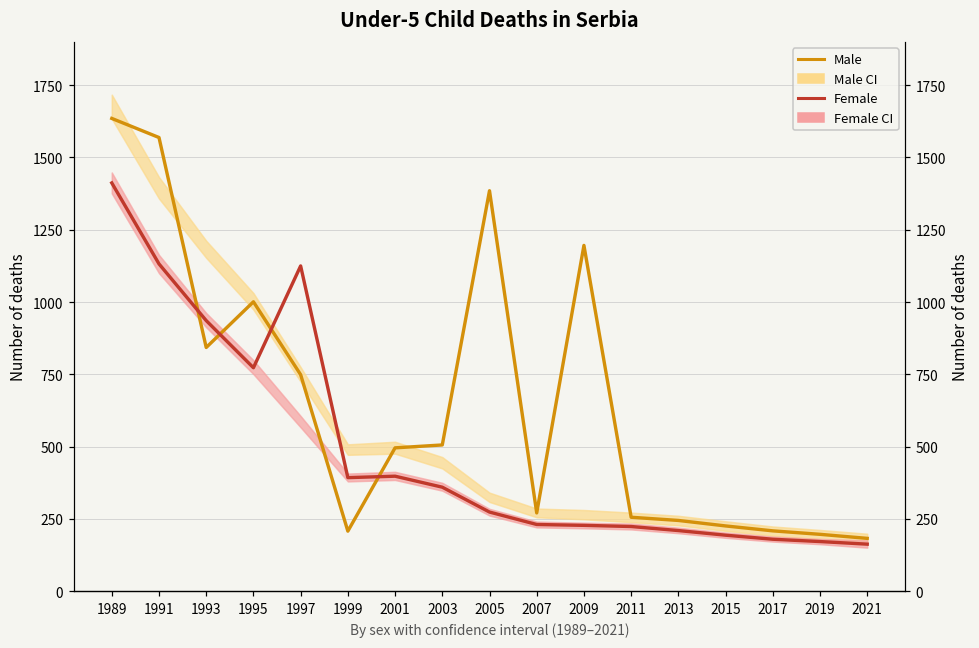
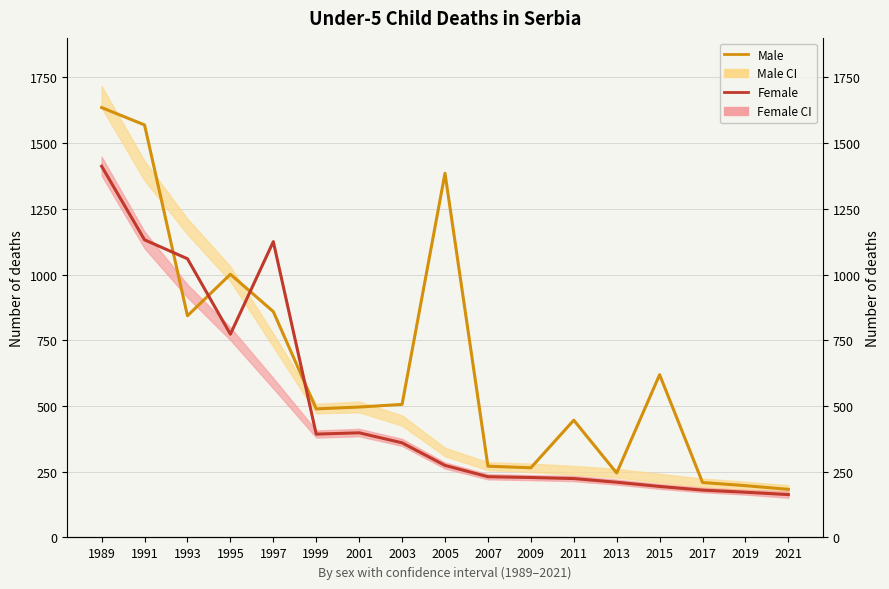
Female, 1993: 940 -> 1060
Male, 1997: 750 -> 860
Male, 1999: 210 -> 490
Male, 2009: 1200 -> 270
Male, 2011: 260 -> 450
Male, 2015: 230 -> 620
